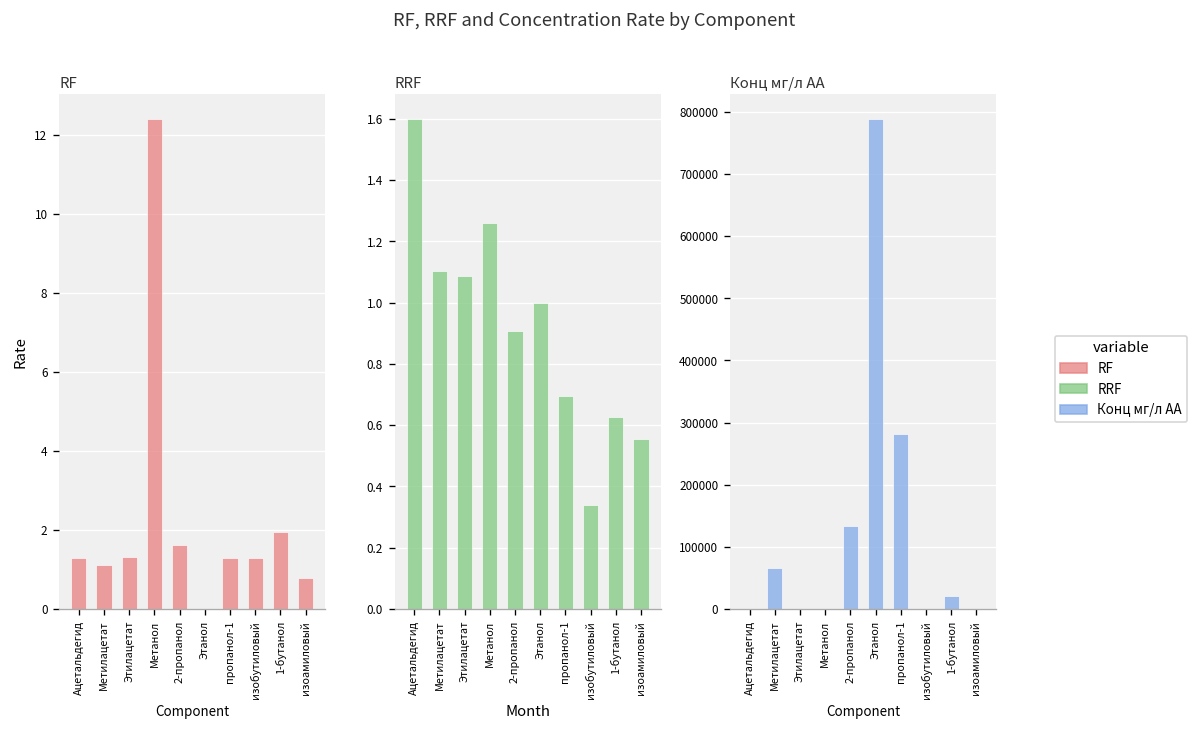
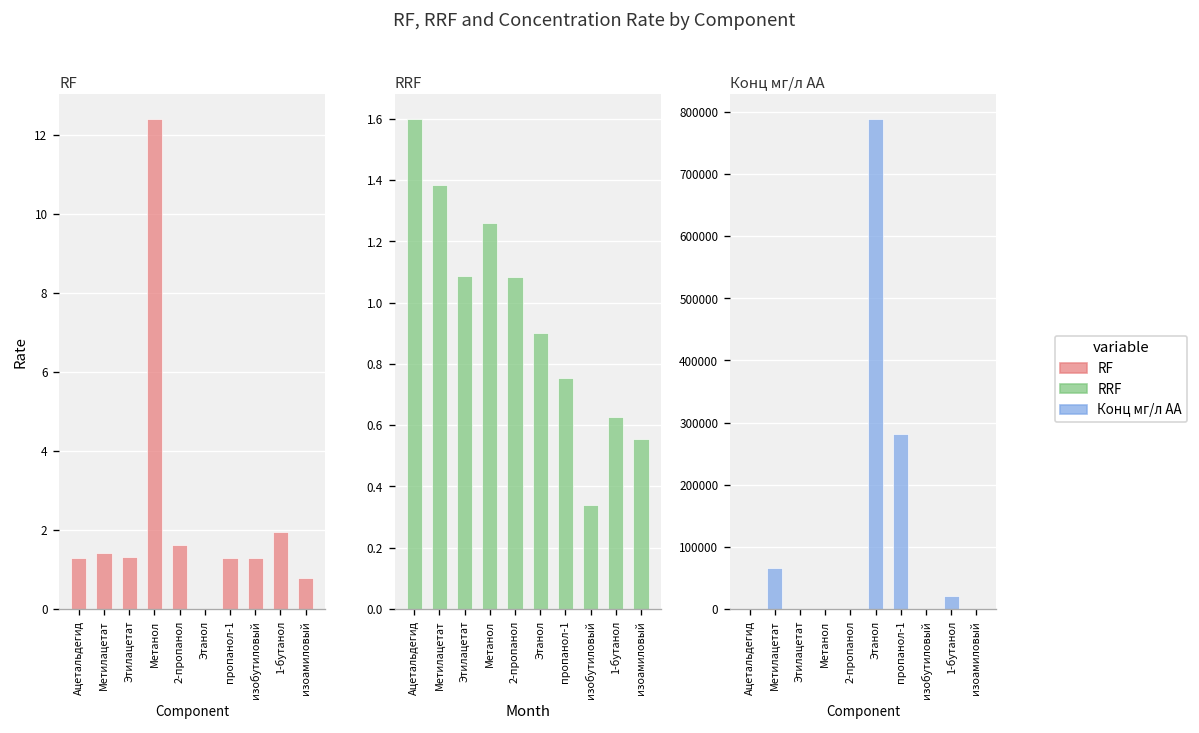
RF, Метилацетат: 1.1 -> 1.4
RRF, Метилацетат: 1.10 -> 1.38
RRF, 2-пропанол: 0.91 -> 1.08
RRF, Этанол: 1.0 -> 0.9
RRF, пропанол-1: 0.69 -> 0.75
Конц мг/л АА, 2-пропанол: 130000 -> 0
